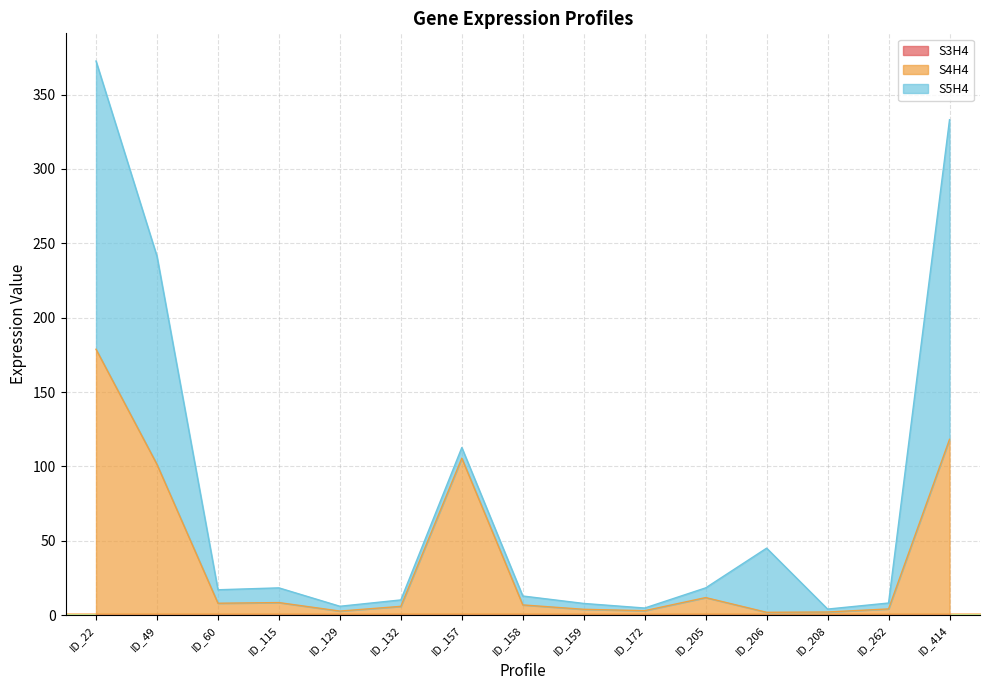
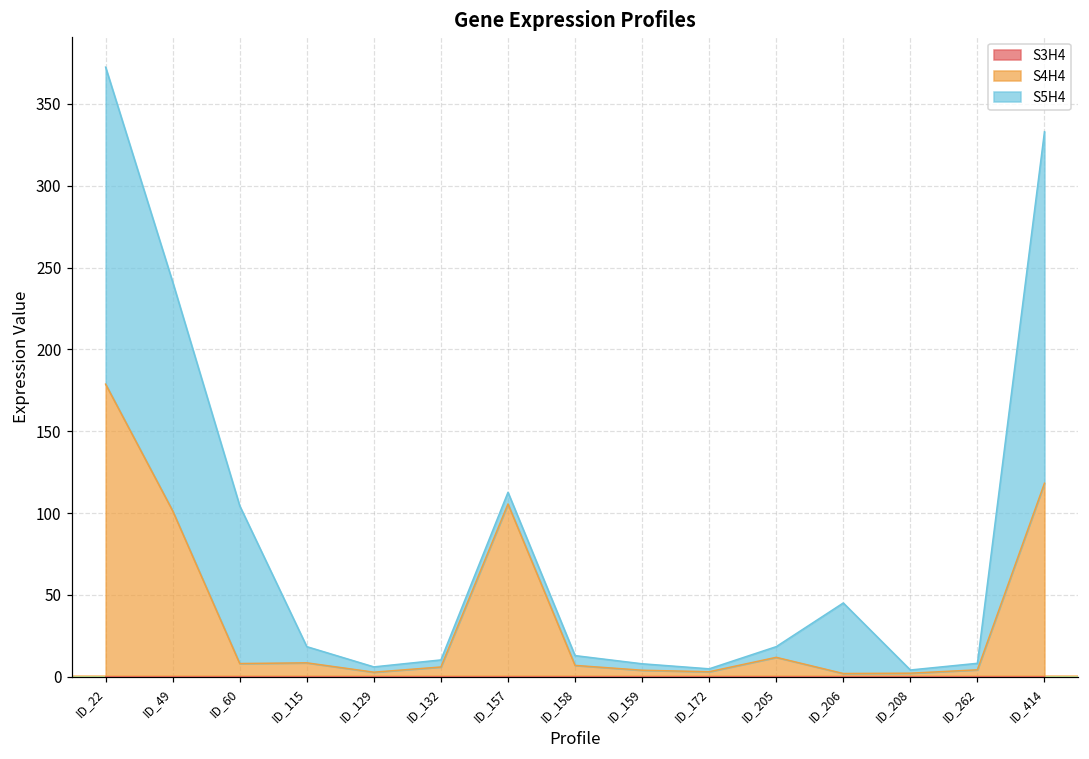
S5H4, ID_60: 9 -> 96
